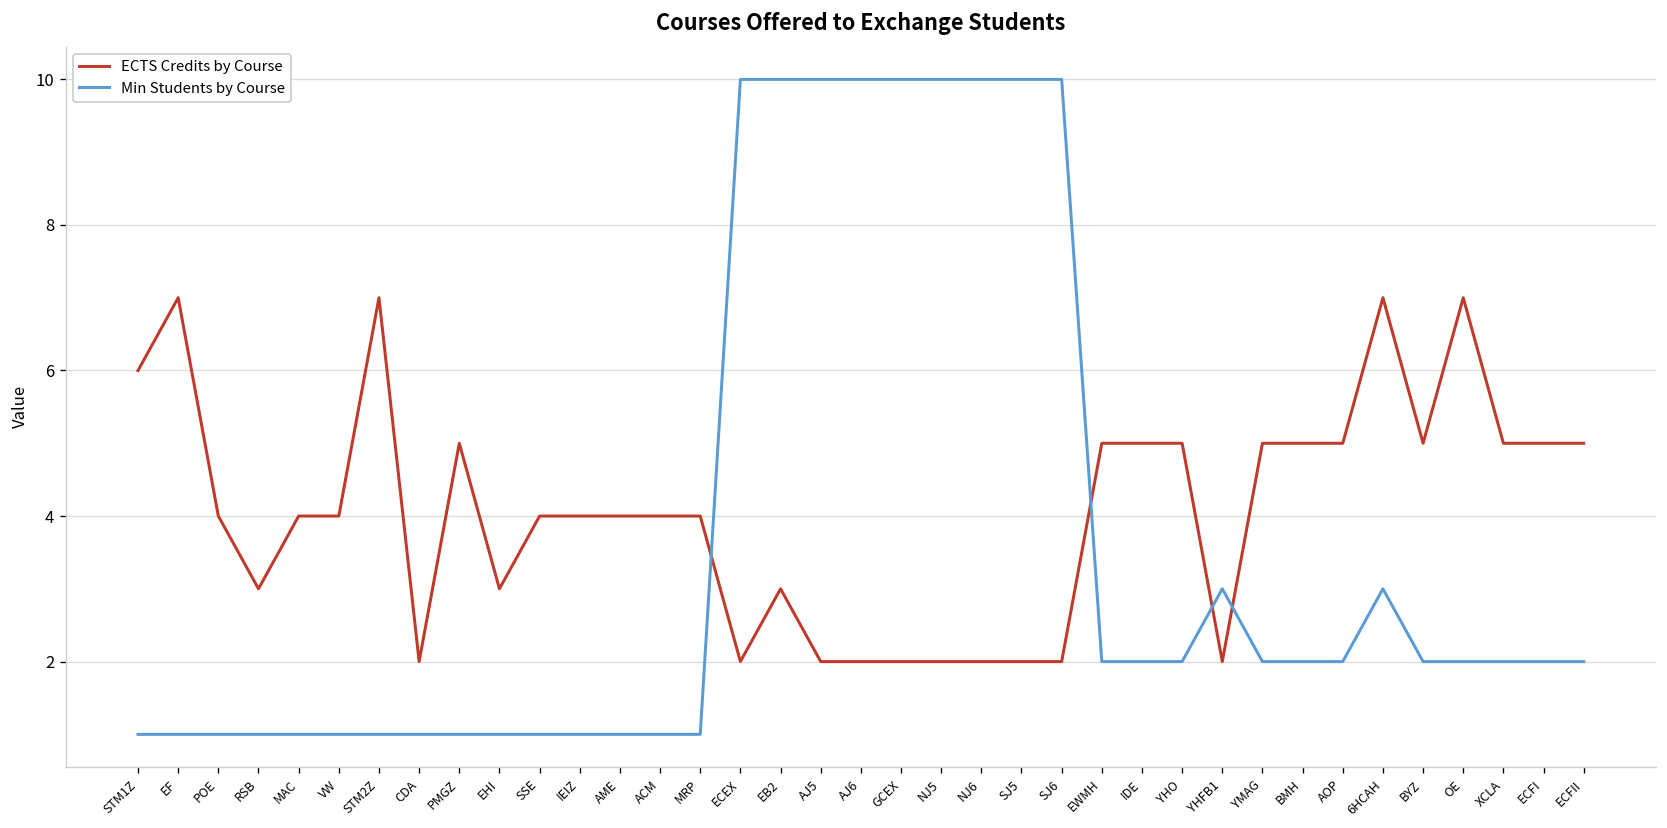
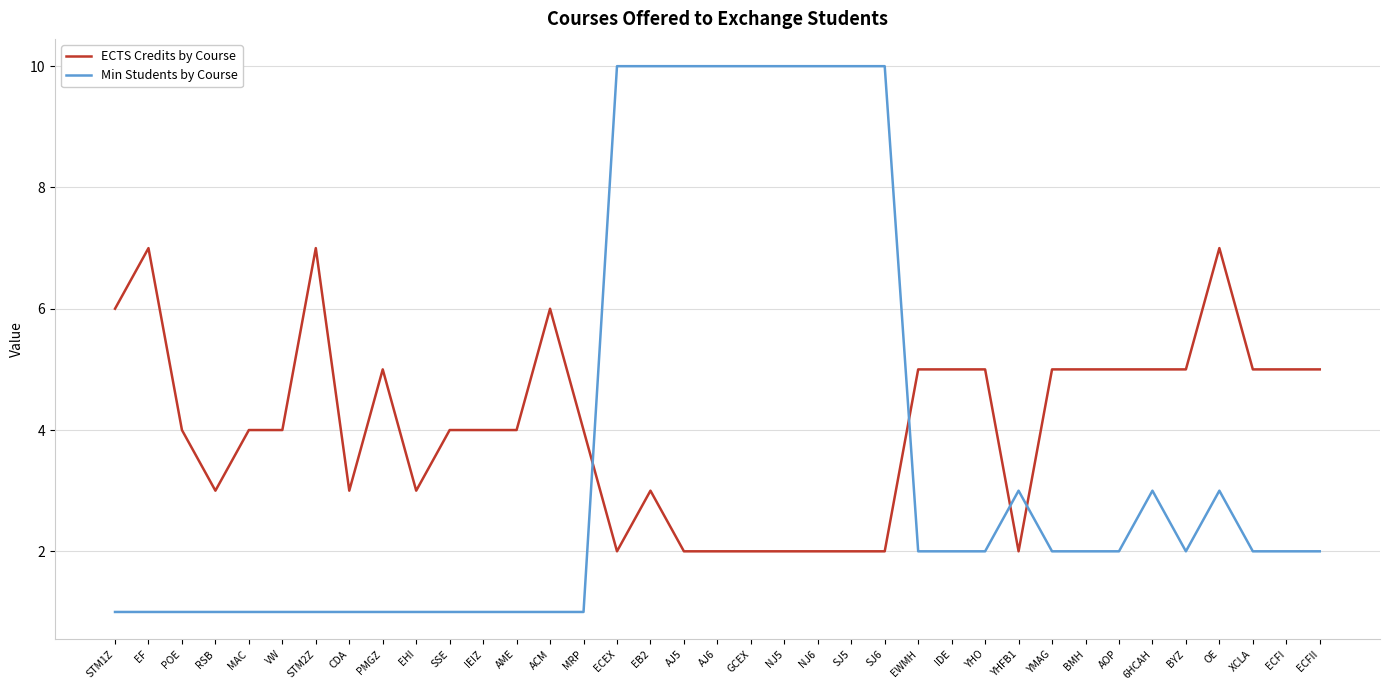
ECTS Credits by Course, CDA: 2 -> 3
ECTS Credits by Course, ACM: 4 -> 6
ECTS Credits by Course, 6HCAH: 7 -> 5
Min Students by Course, OE: 2 -> 3
